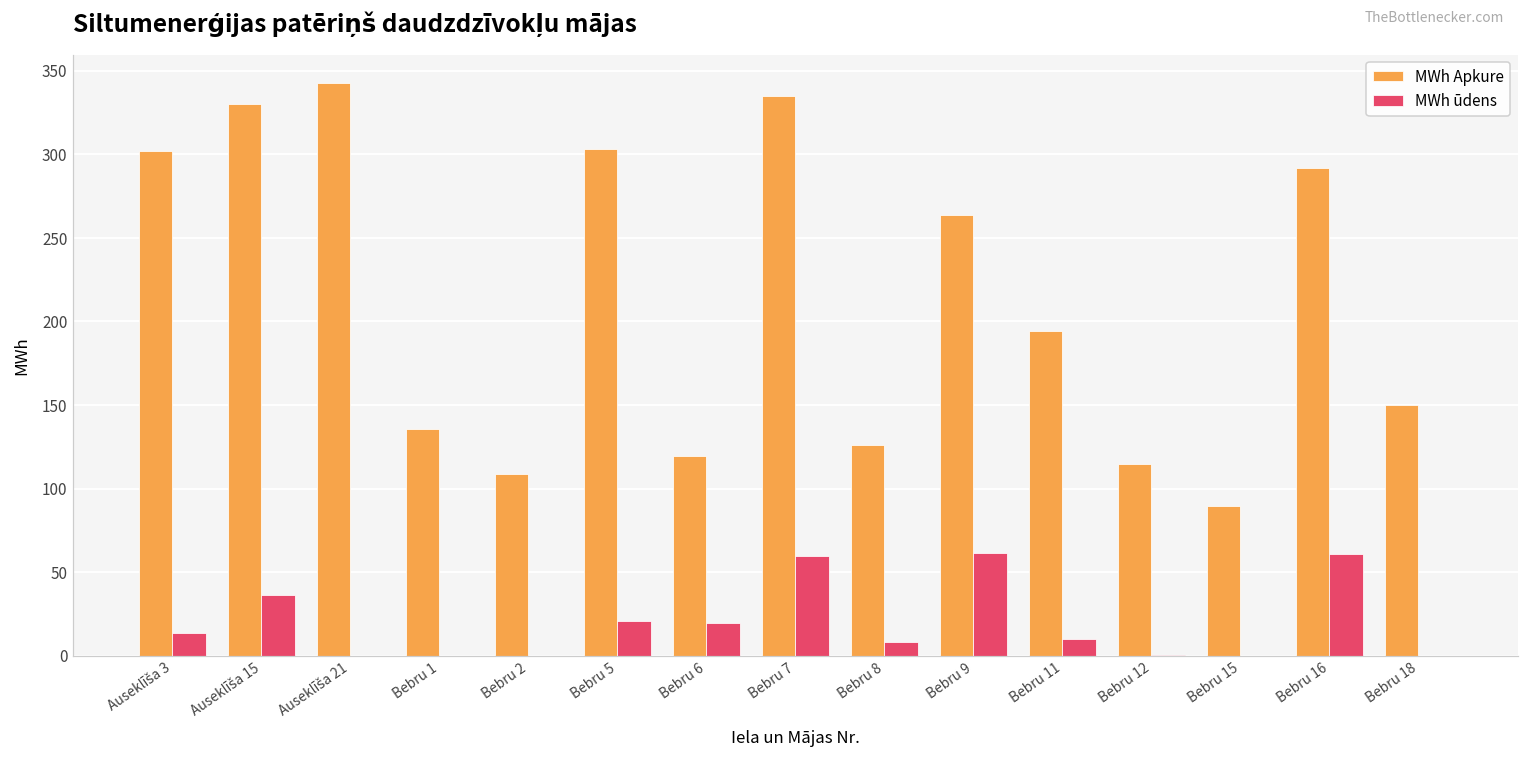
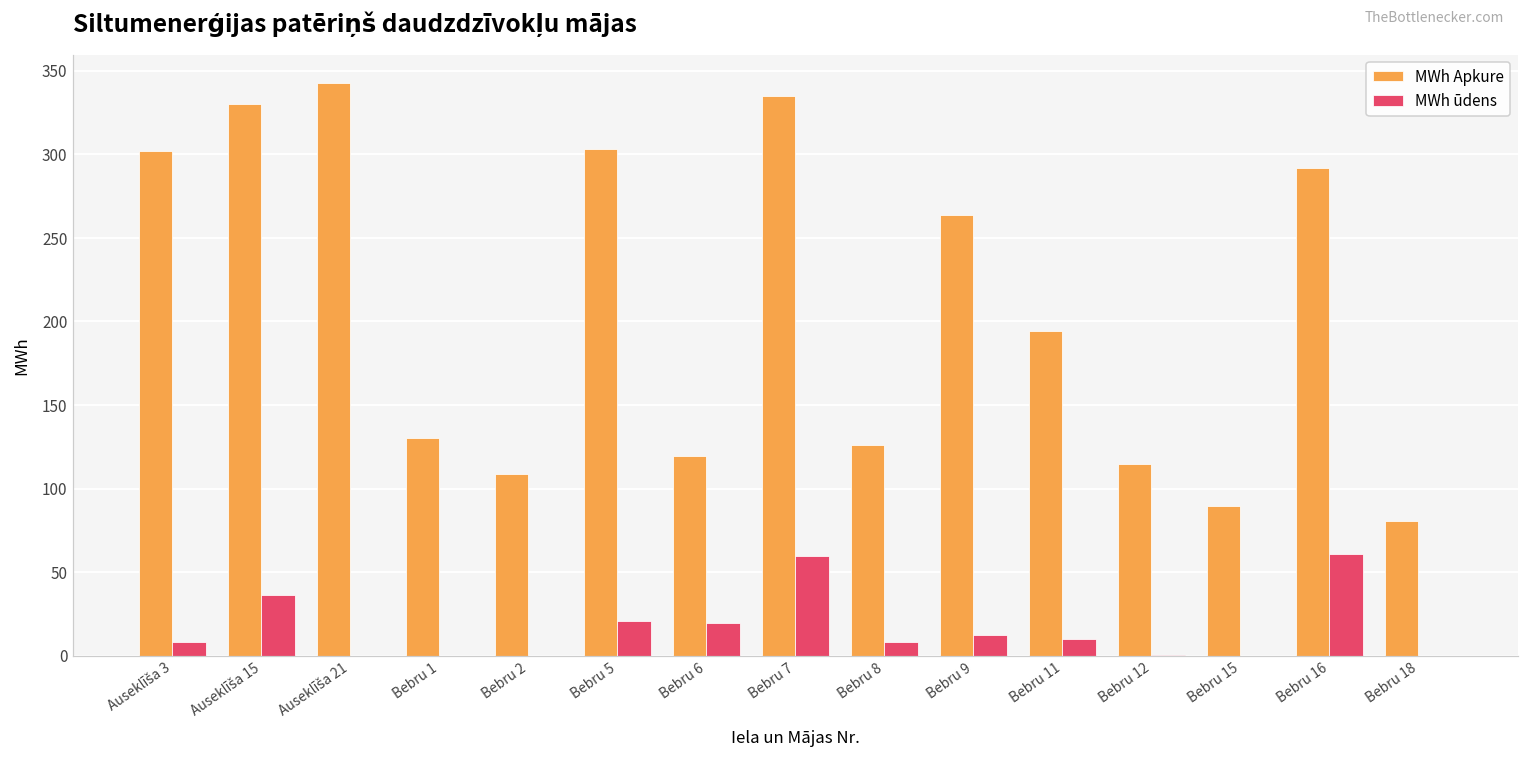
MWh ūdens, Auseklīša 3: 14 -> 8
MWh Apkure, Bebru 1: 136 -> 130
MWh ūdens, Bebru 9: 61 -> 12
MWh Apkure, Bebru 18: 150 -> 81
